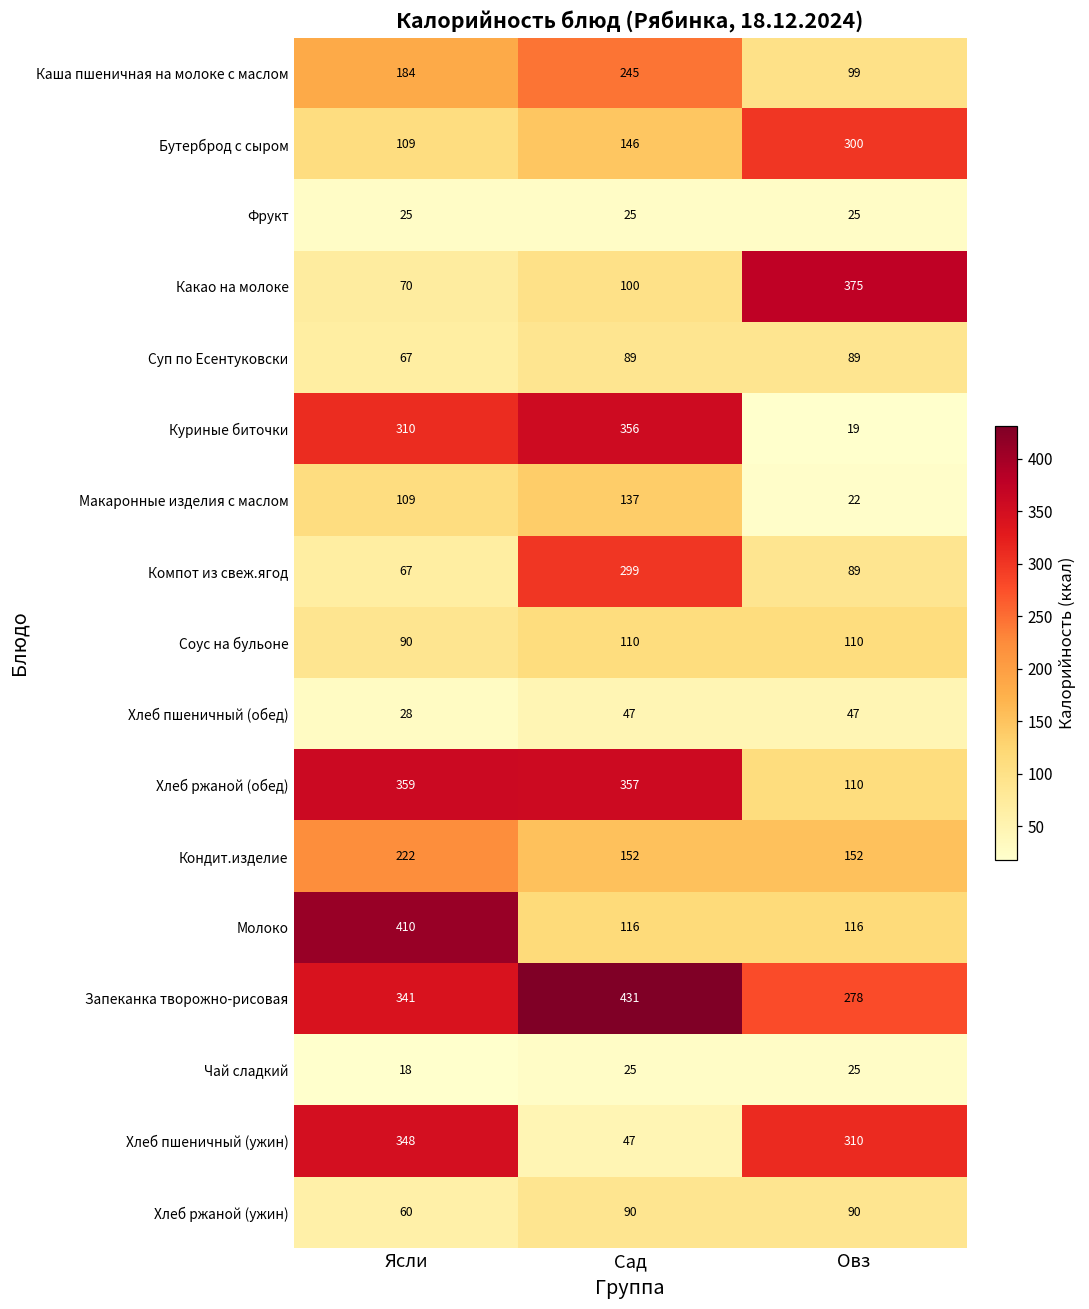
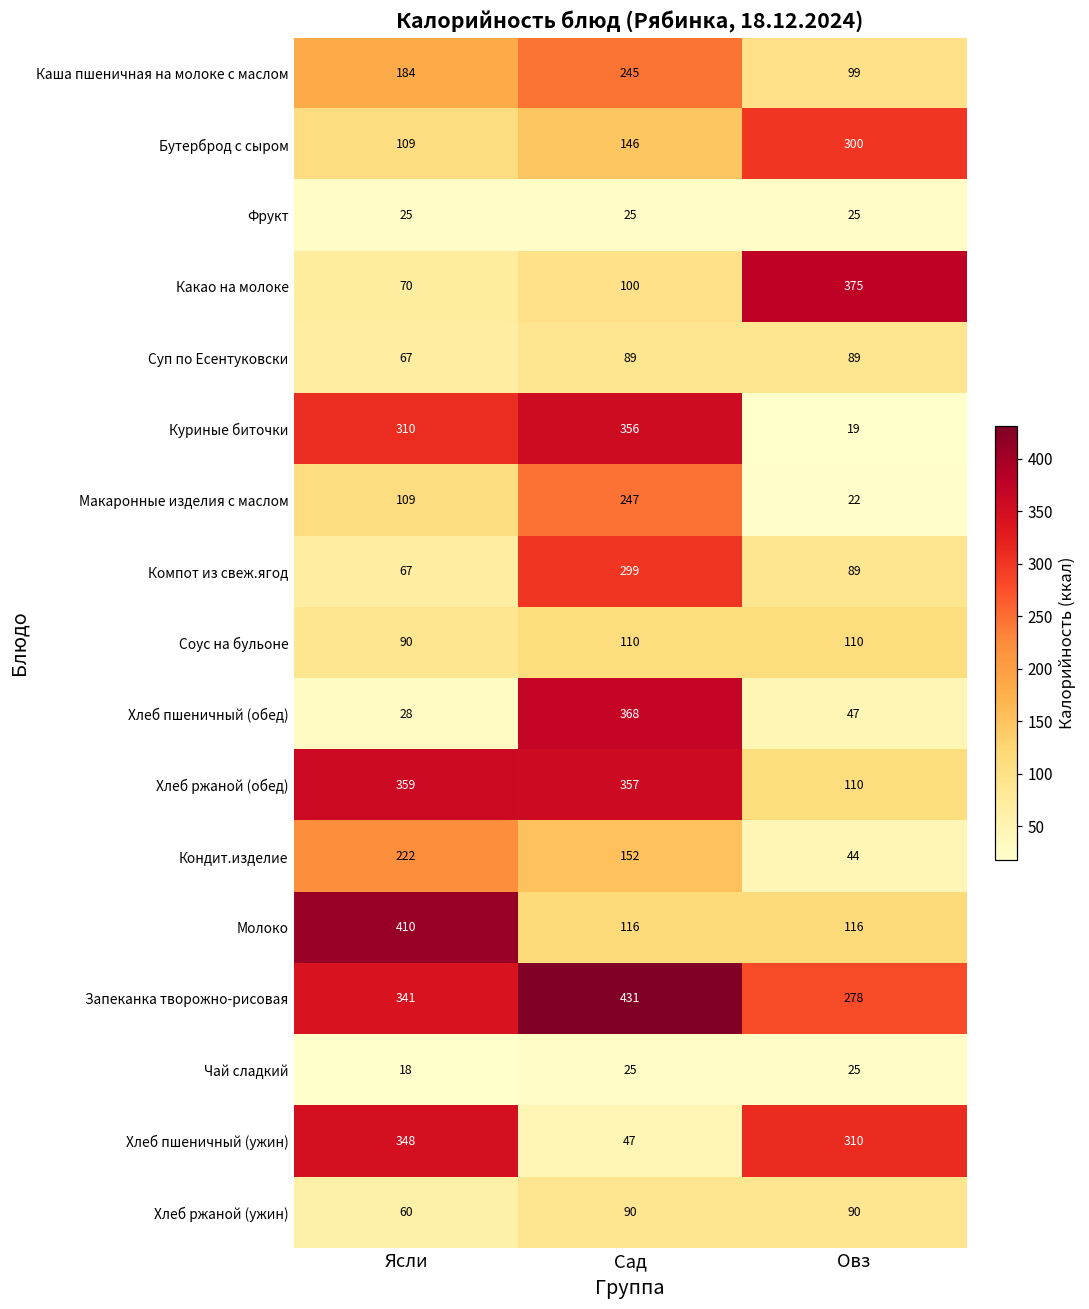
Макаронные изделия с маслом, Сад: 137 -> 247
Хлеб пшеничный (обед), Сад: 47 -> 368
Кондит.изделие, Овз: 152 -> 44
